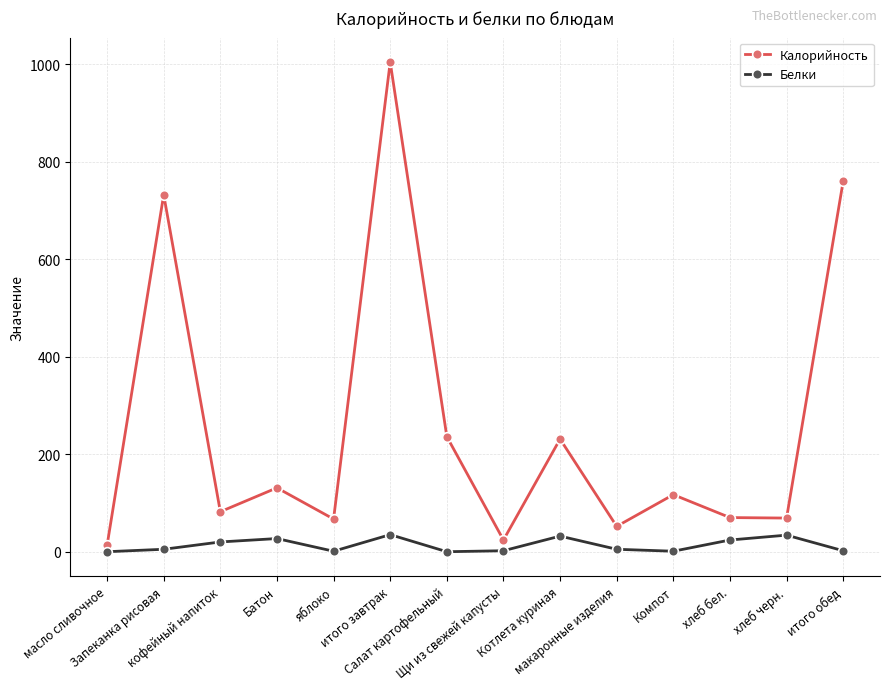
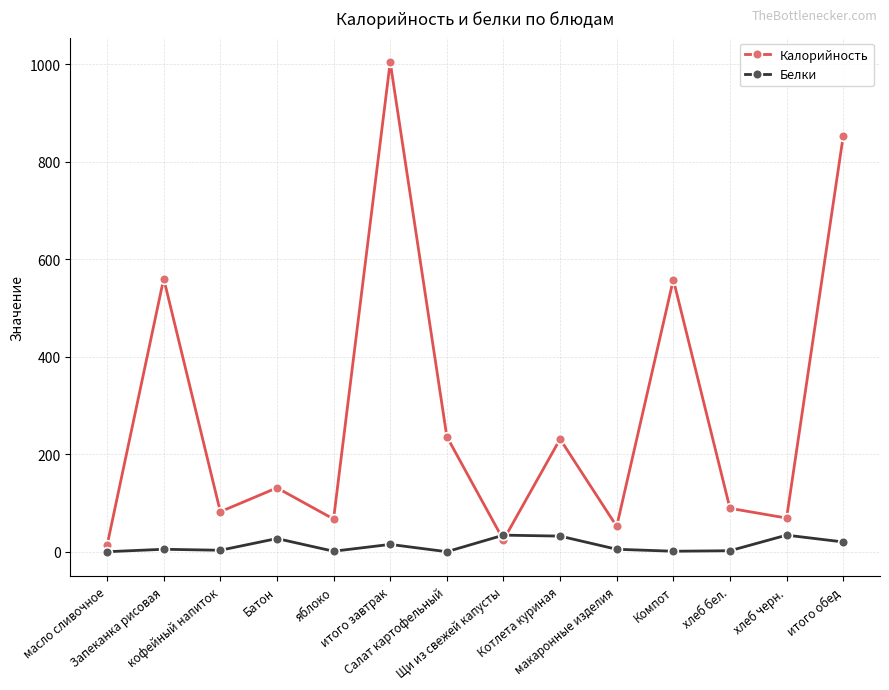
Калорийность, Запеканка рисовая: 730 -> 560
Белки, кофейный напиток: 20 -> 0
Белки, итого завтрак: 40 -> 20
Белки, Щи из свежей капусты: 0 -> 30
Калорийность, Компот: 120 -> 560
Калорийность, хлеб бел.: 70 -> 90
Белки, хлеб бел.: 20 -> 0
Калорийность, итого обед: 760 -> 850
Белки, итого обед: 0 -> 20
